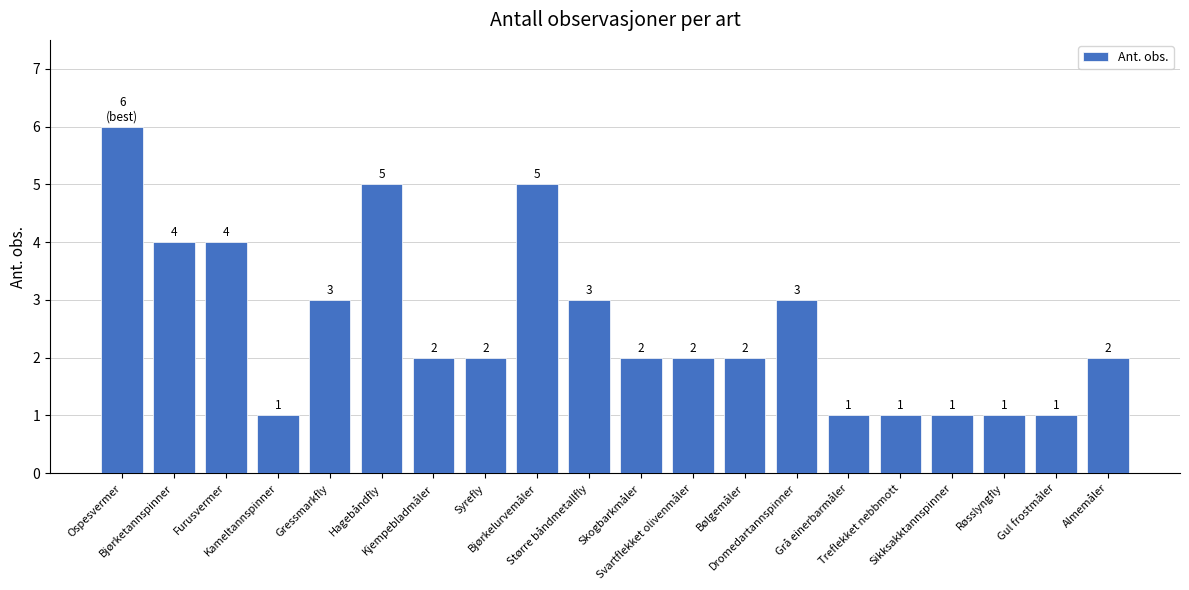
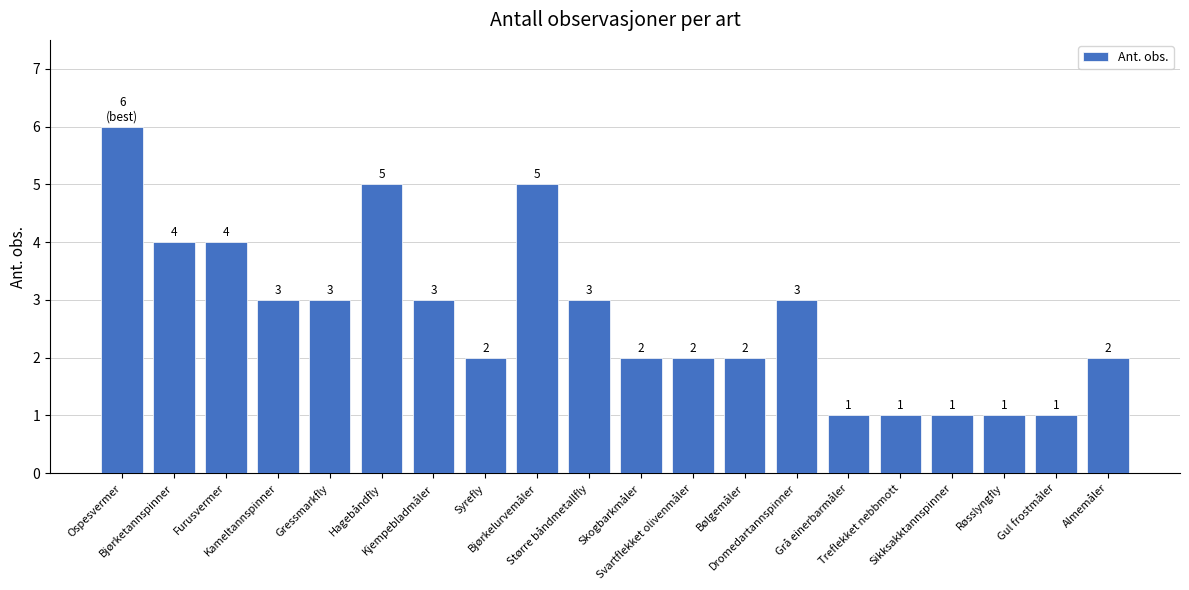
Kameltannspinner: 1 -> 3
Kjempebladmåler: 2 -> 3
